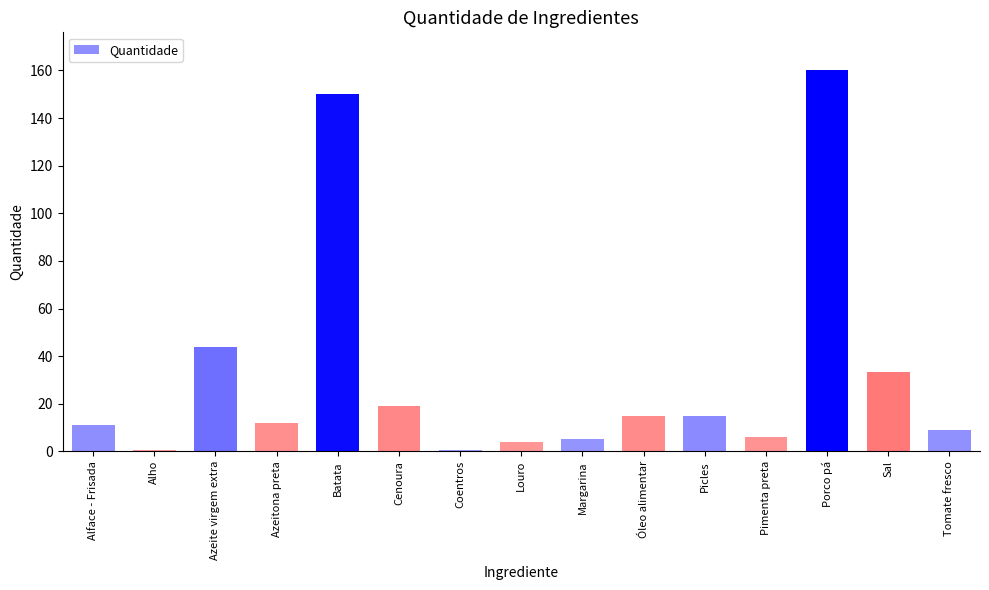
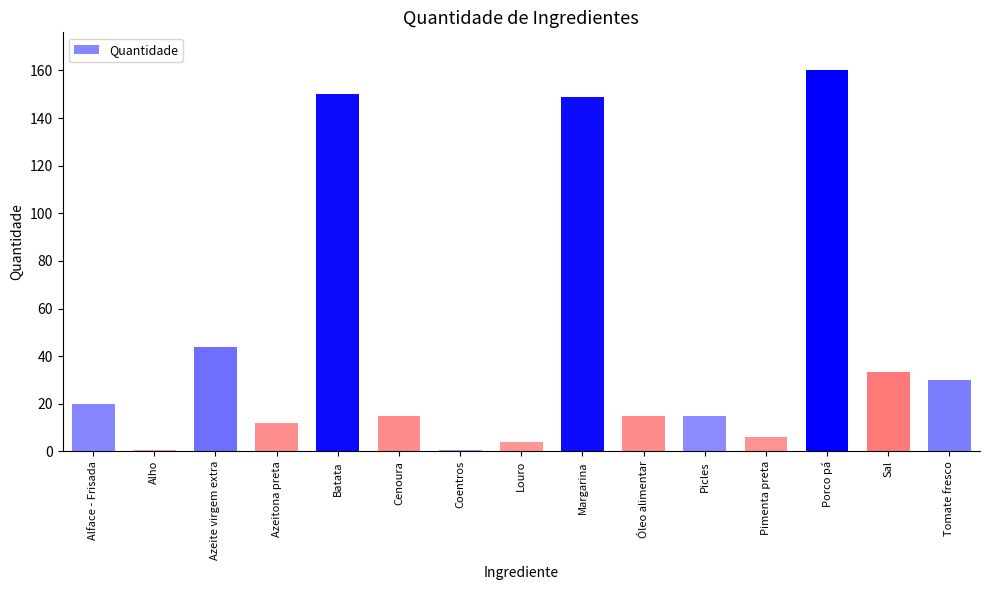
Alface - Frisada: 11 -> 20
Cenoura: 19 -> 15
Margarina: 5 -> 149
Tomate fresco: 9 -> 30
